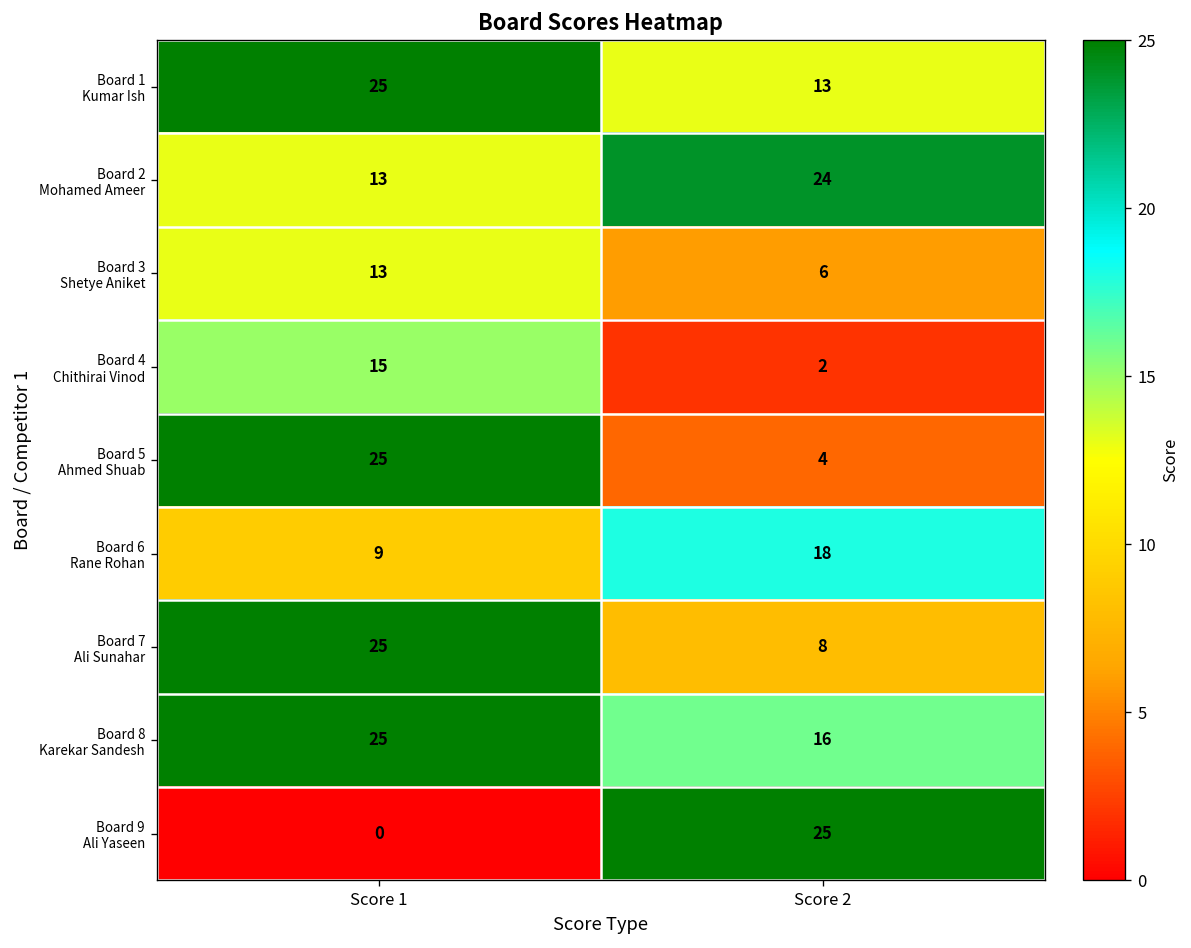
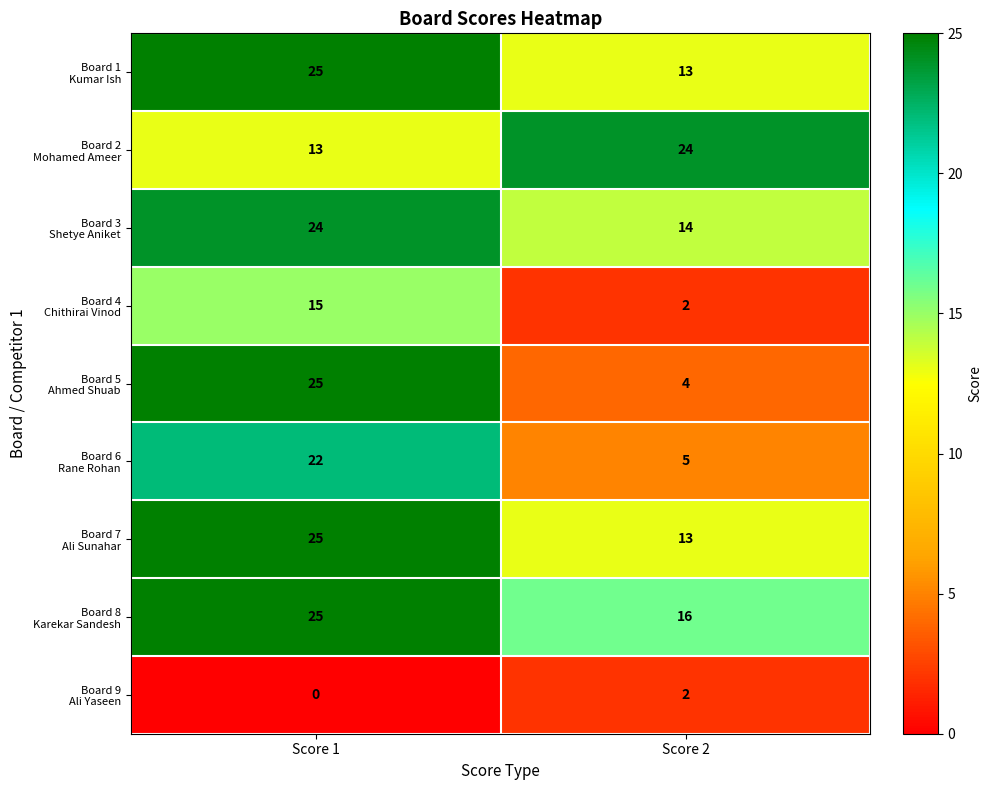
Board 3 Shetye Aniket, Score 1: 13 -> 24
Board 3 Shetye Aniket, Score 2: 6 -> 14
Board 6 Rane Rohan, Score 1: 9 -> 22
Board 6 Rane Rohan, Score 2: 18 -> 5
Board 7 Ali Sunahar, Score 2: 8 -> 13
Board 9 Ali Yaseen, Score 2: 25 -> 2
